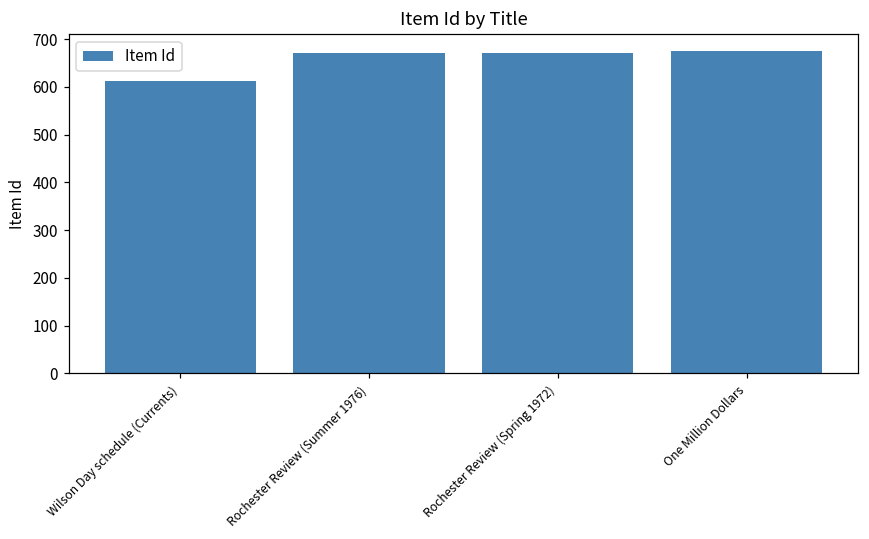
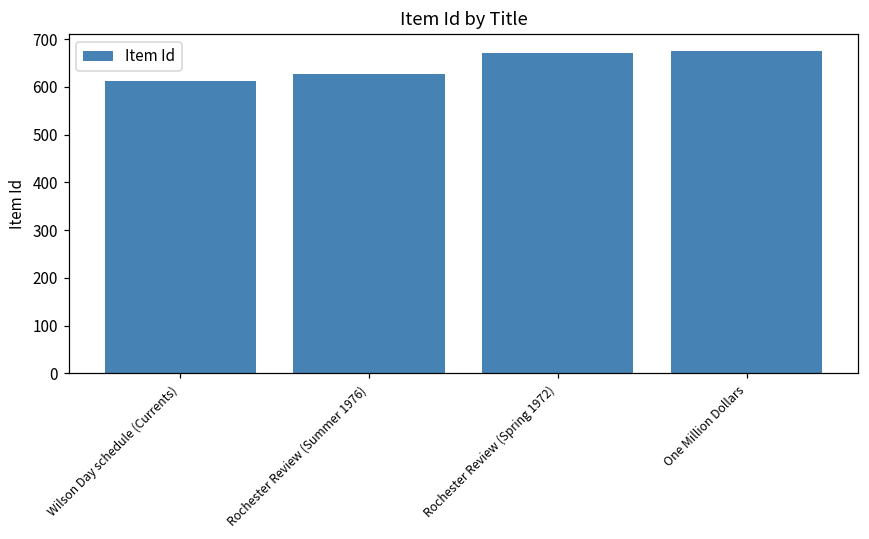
Rochester Review (Summer 1976): 670 -> 630
